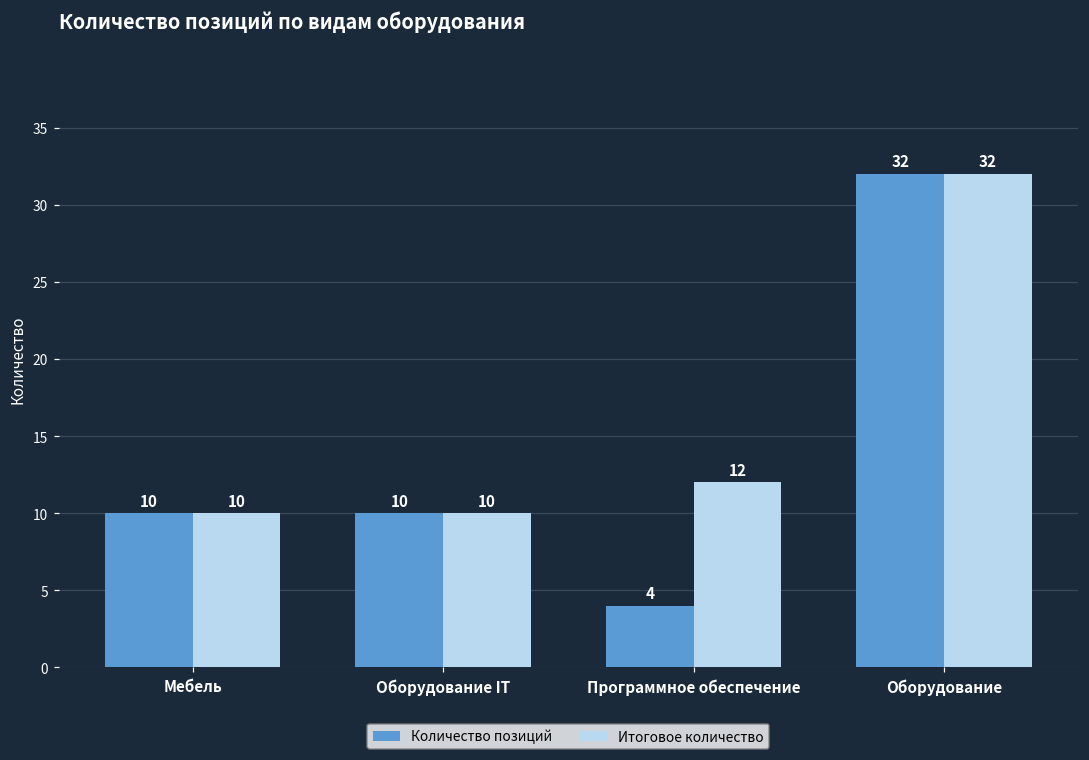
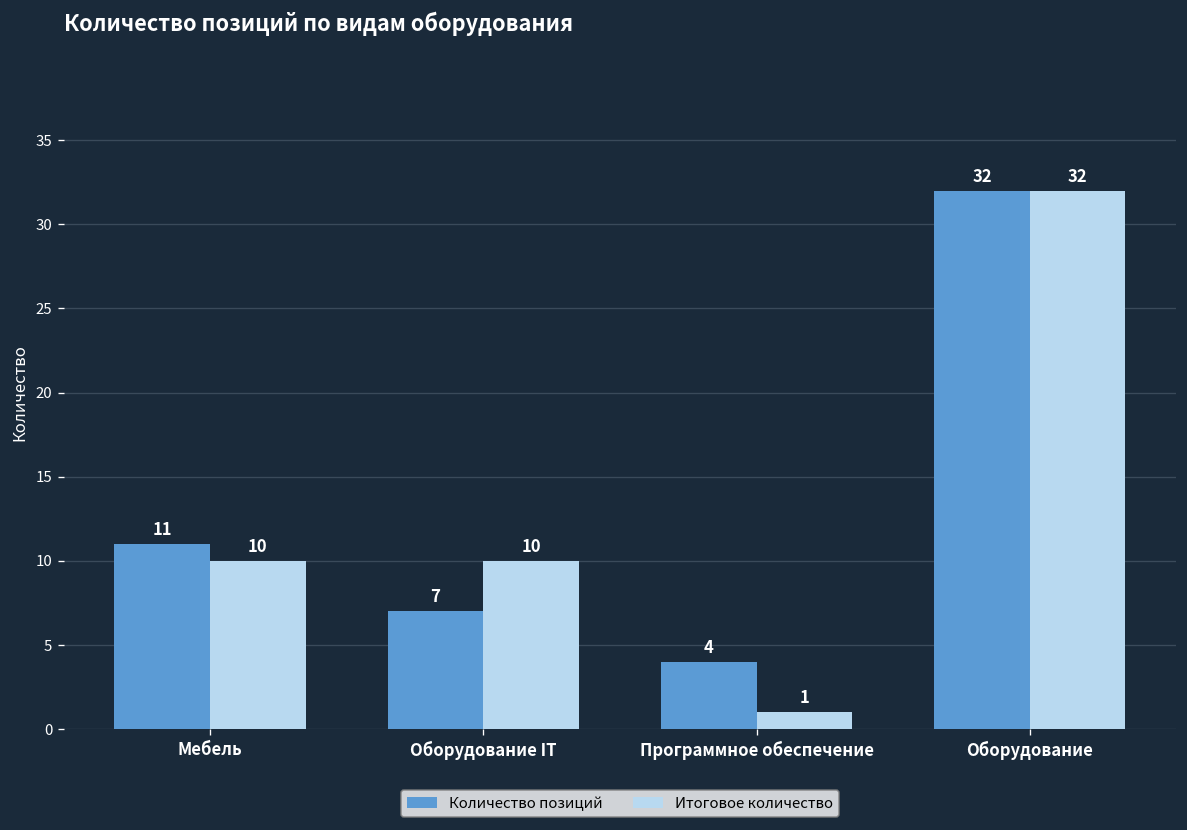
Количество позиций, Мебель: 10 -> 11
Количество позиций, Оборудование IT: 10 -> 7
Итоговое количество, Программное обеспечение: 12 -> 1
